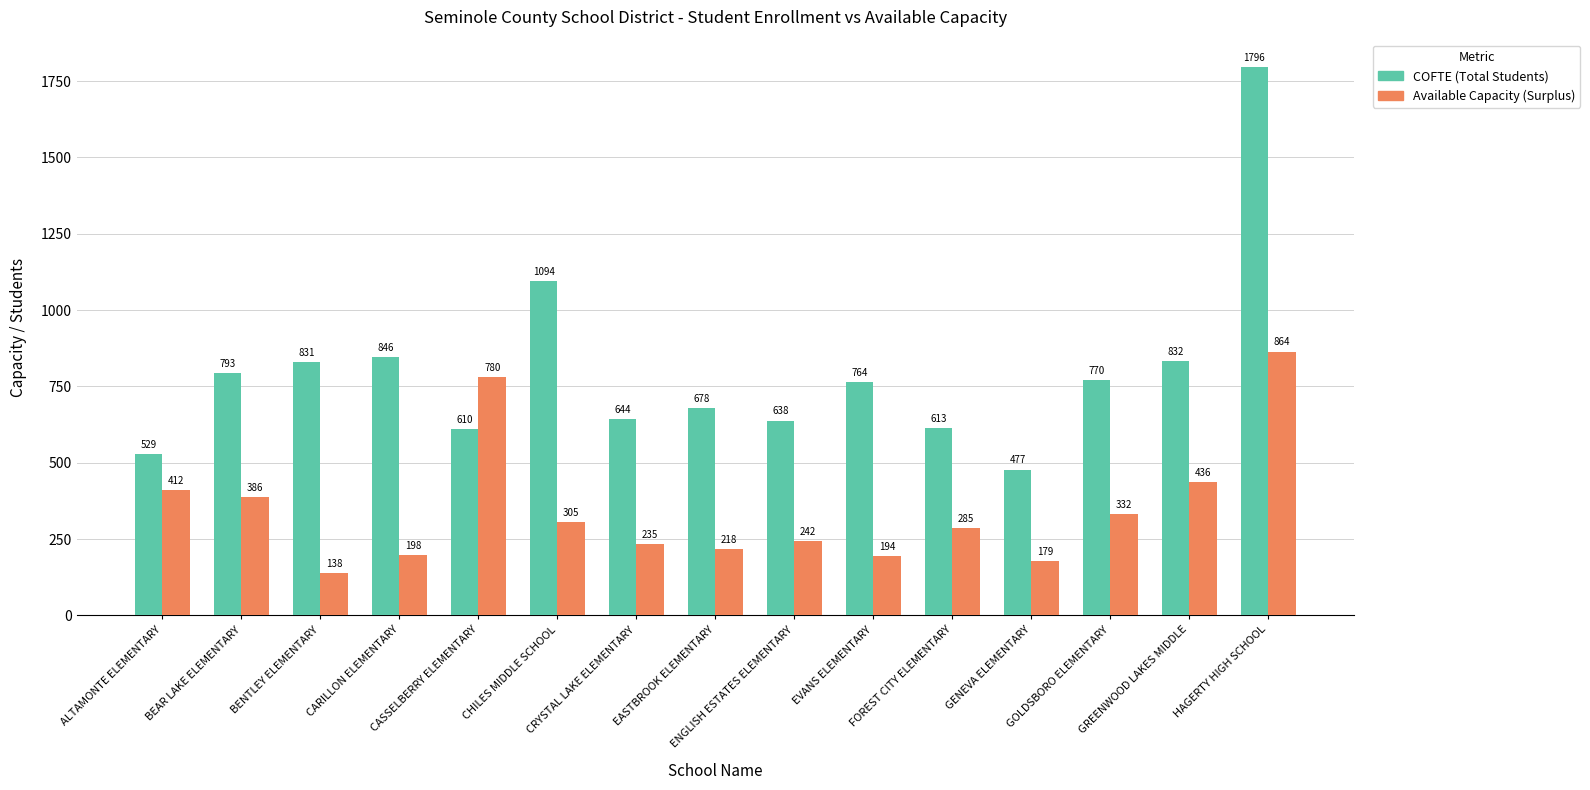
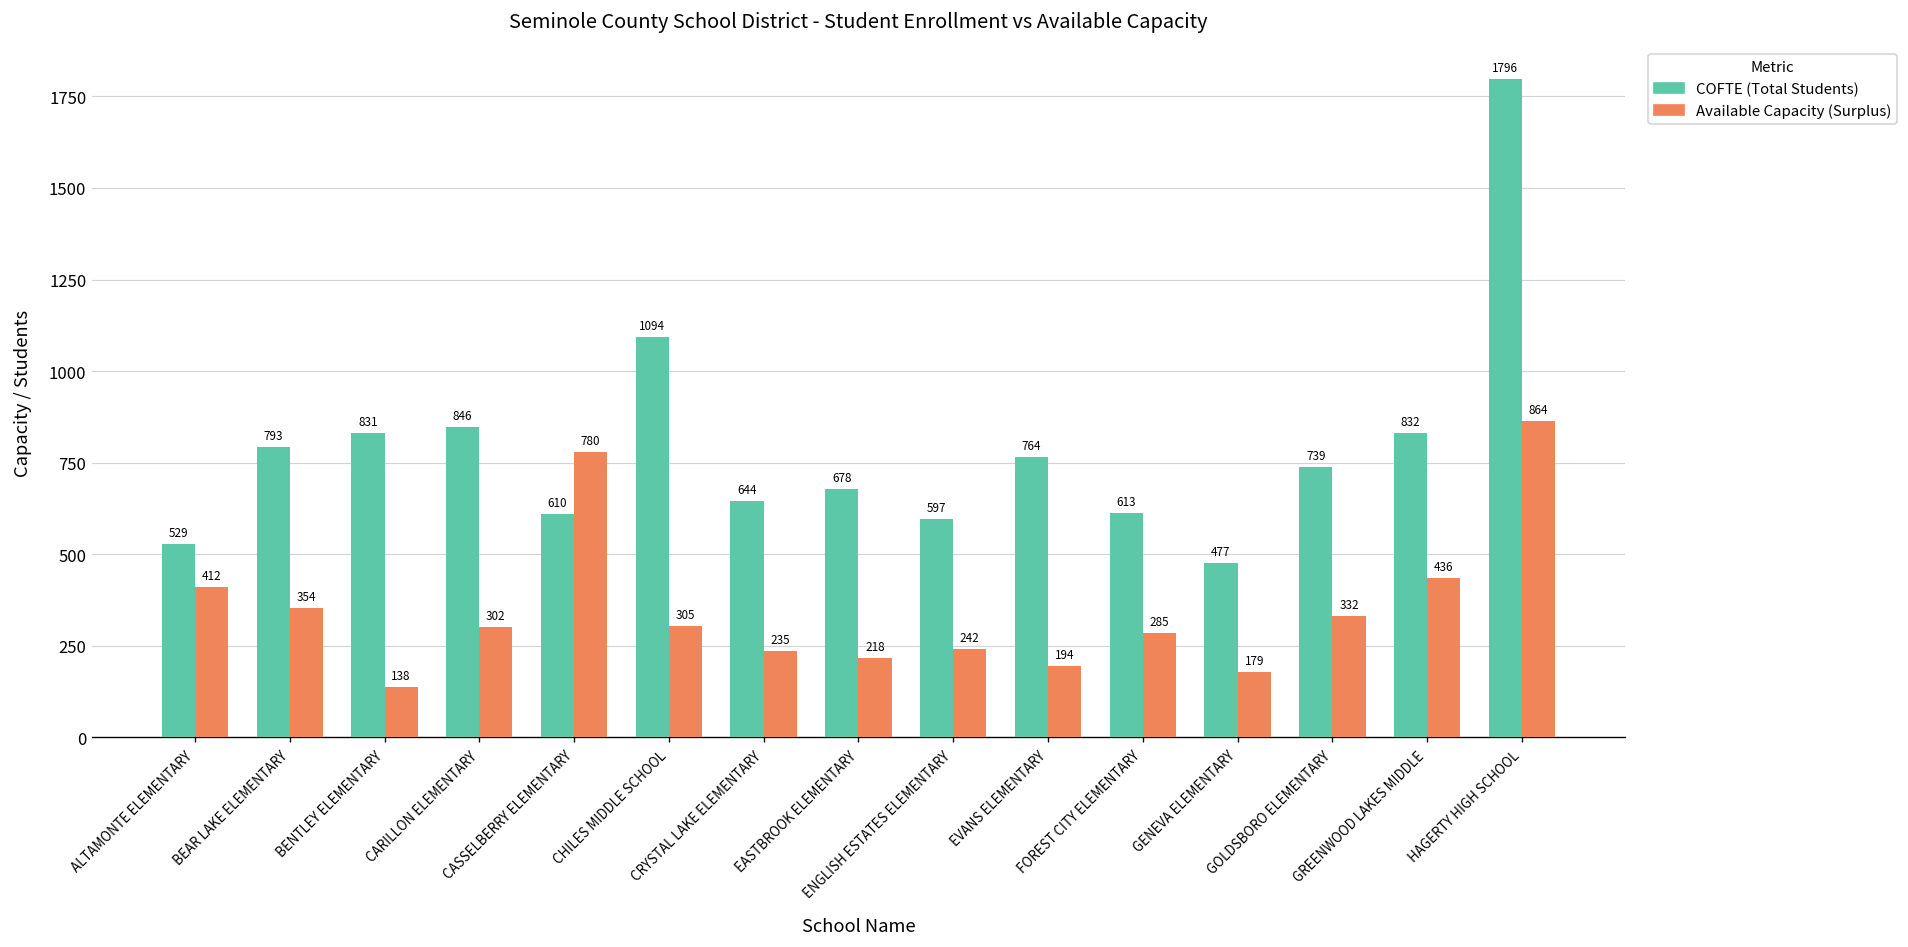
Available Capacity (Surplus), BEAR LAKE ELEMENTARY: 386 -> 354
Available Capacity (Surplus), CARILLON ELEMENTARY: 198 -> 302
COFTE (Total Students), ENGLISH ESTATES ELEMENTARY: 638 -> 597
COFTE (Total Students), GOLDSBORO ELEMENTARY: 770 -> 739
